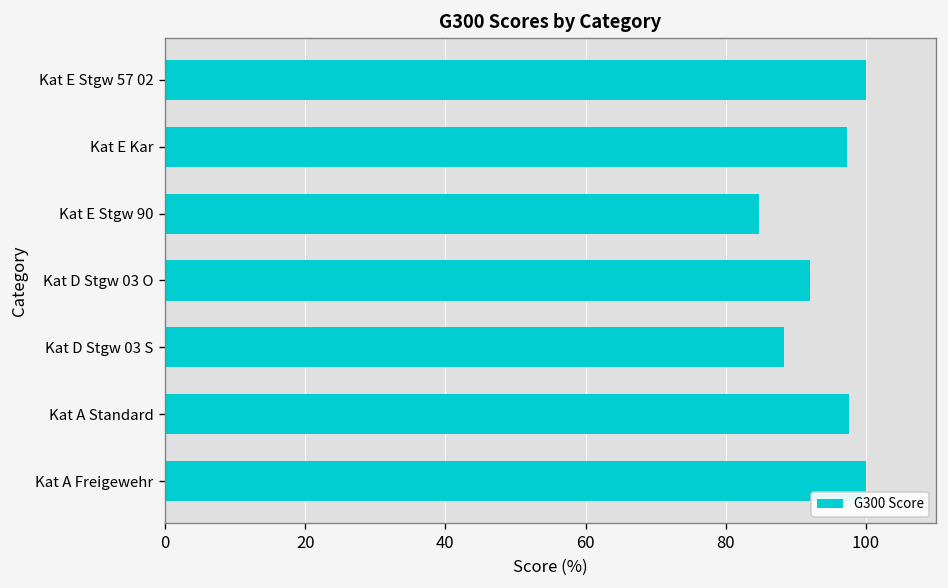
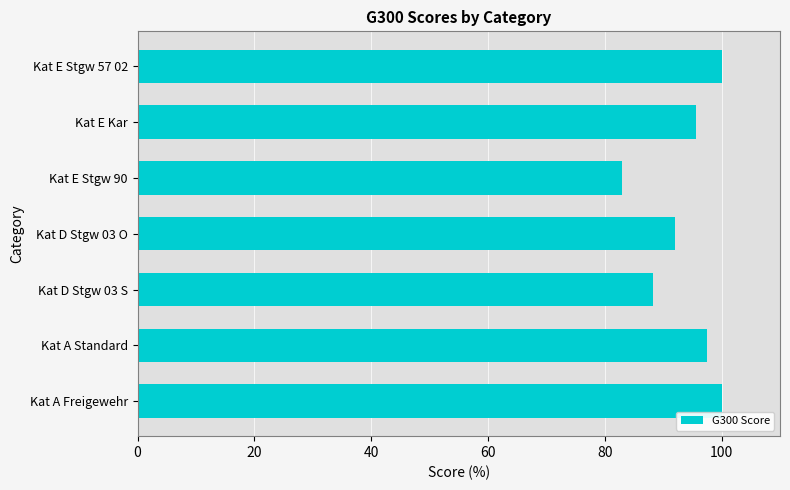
Kat E Kar: 97 -> 96
Kat E Stgw 90: 85 -> 83
